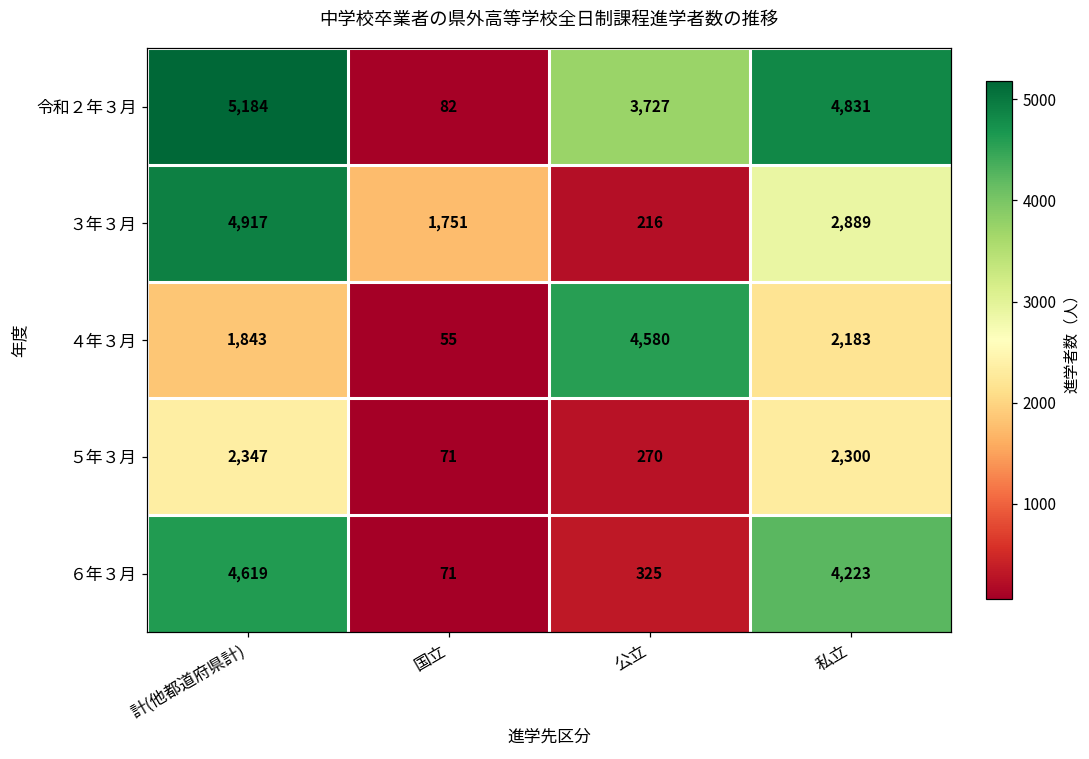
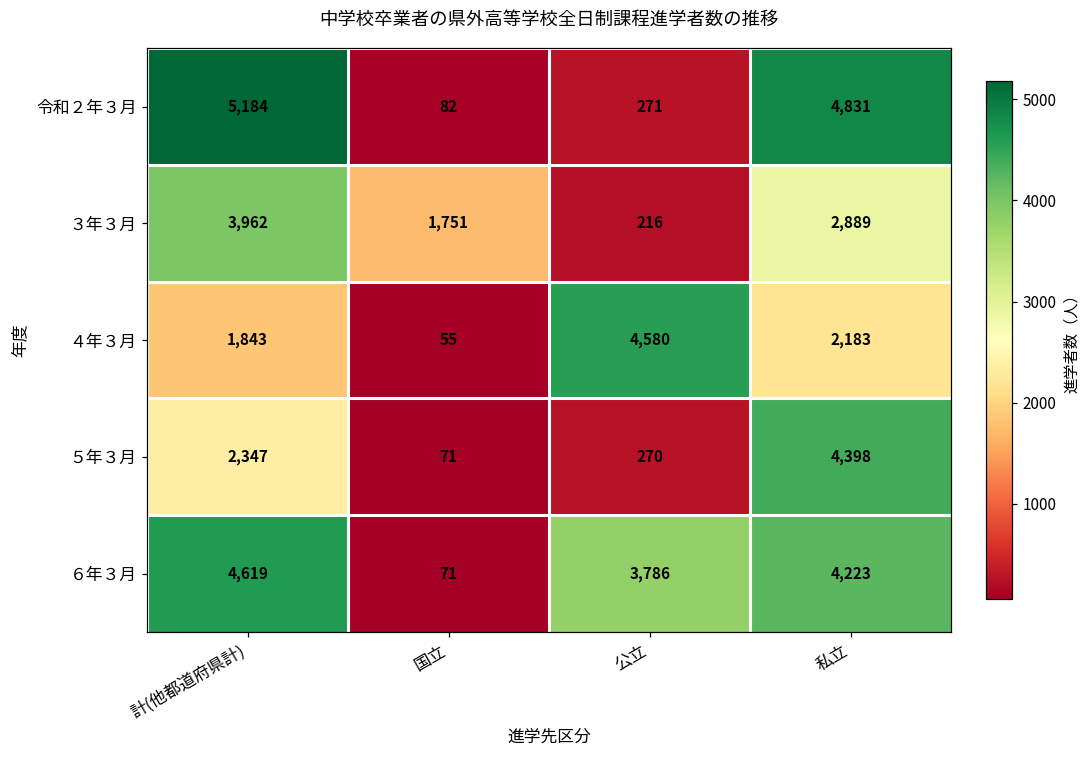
令和２年３月, 公立: 3,727 -> 271
３年３月, 計(他都道府県計): 4,917 -> 3,962
５年３月, 私立: 2,300 -> 4,398
６年３月, 公立: 325 -> 3,786
